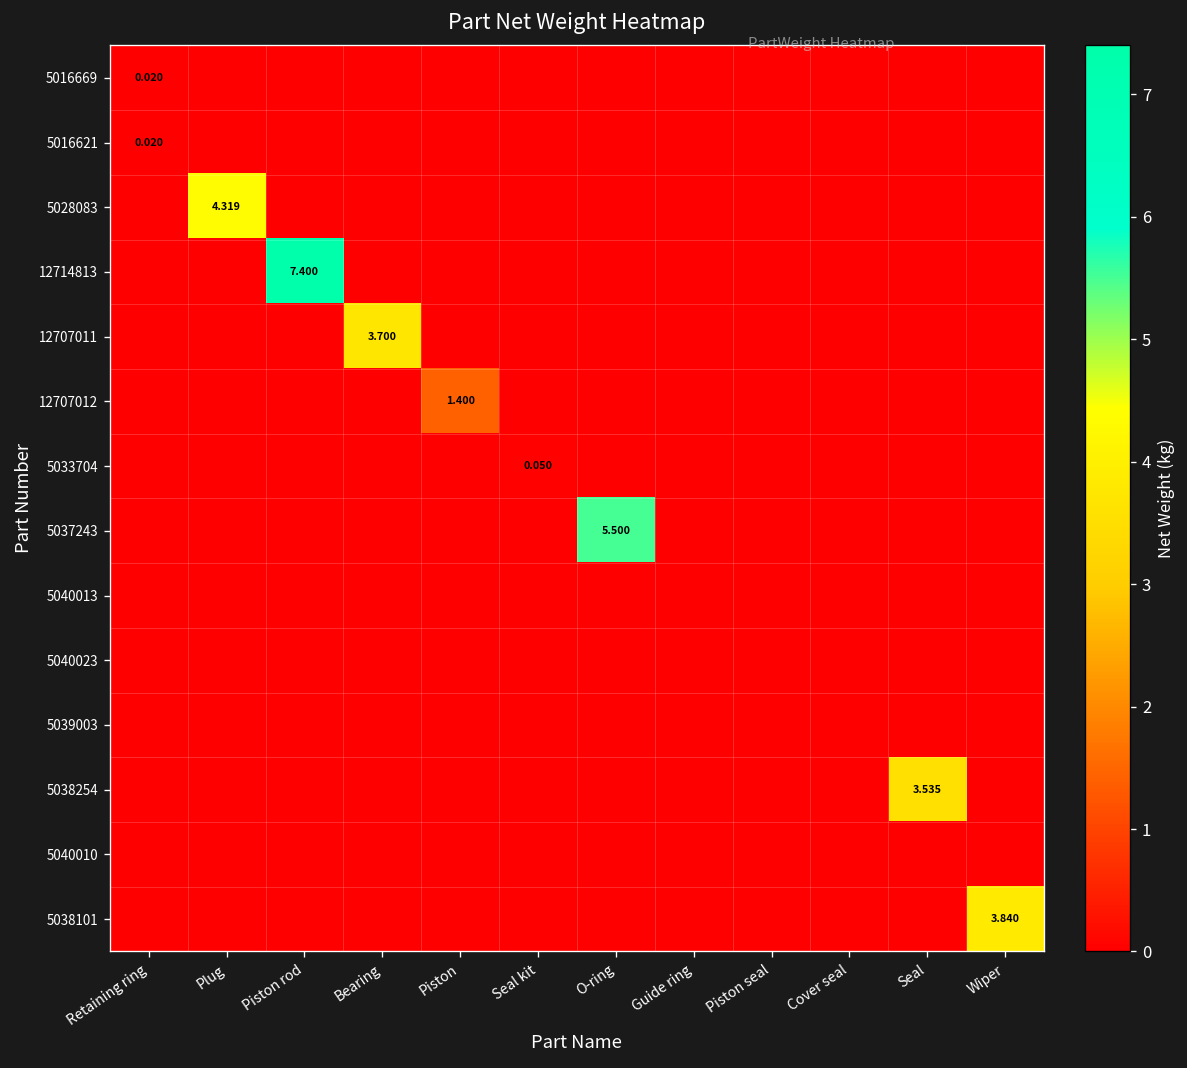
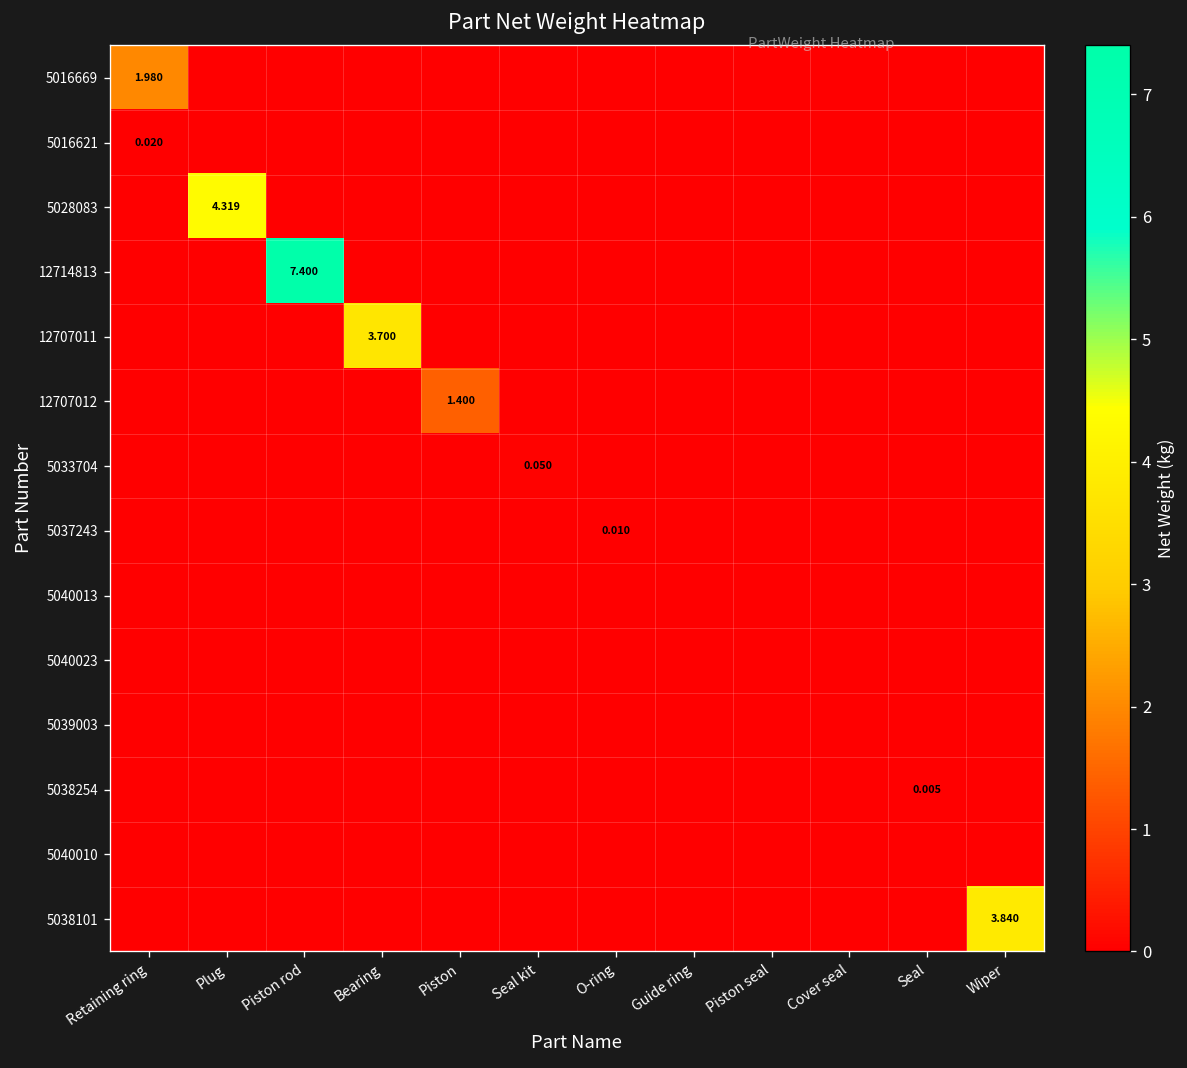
5016669, Retaining ring: 0.020 -> 1.980
5037243, O-ring: 5.500 -> 0.010
5038254, Seal: 3.535 -> 0.005
